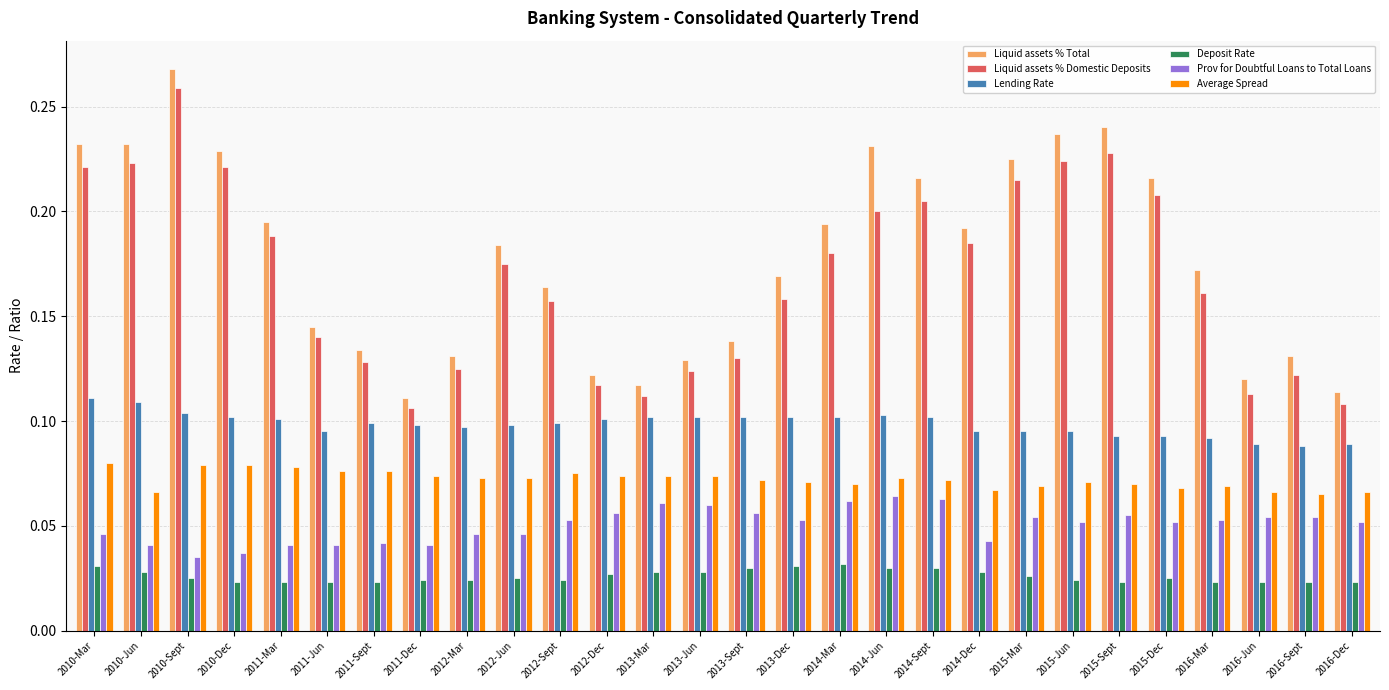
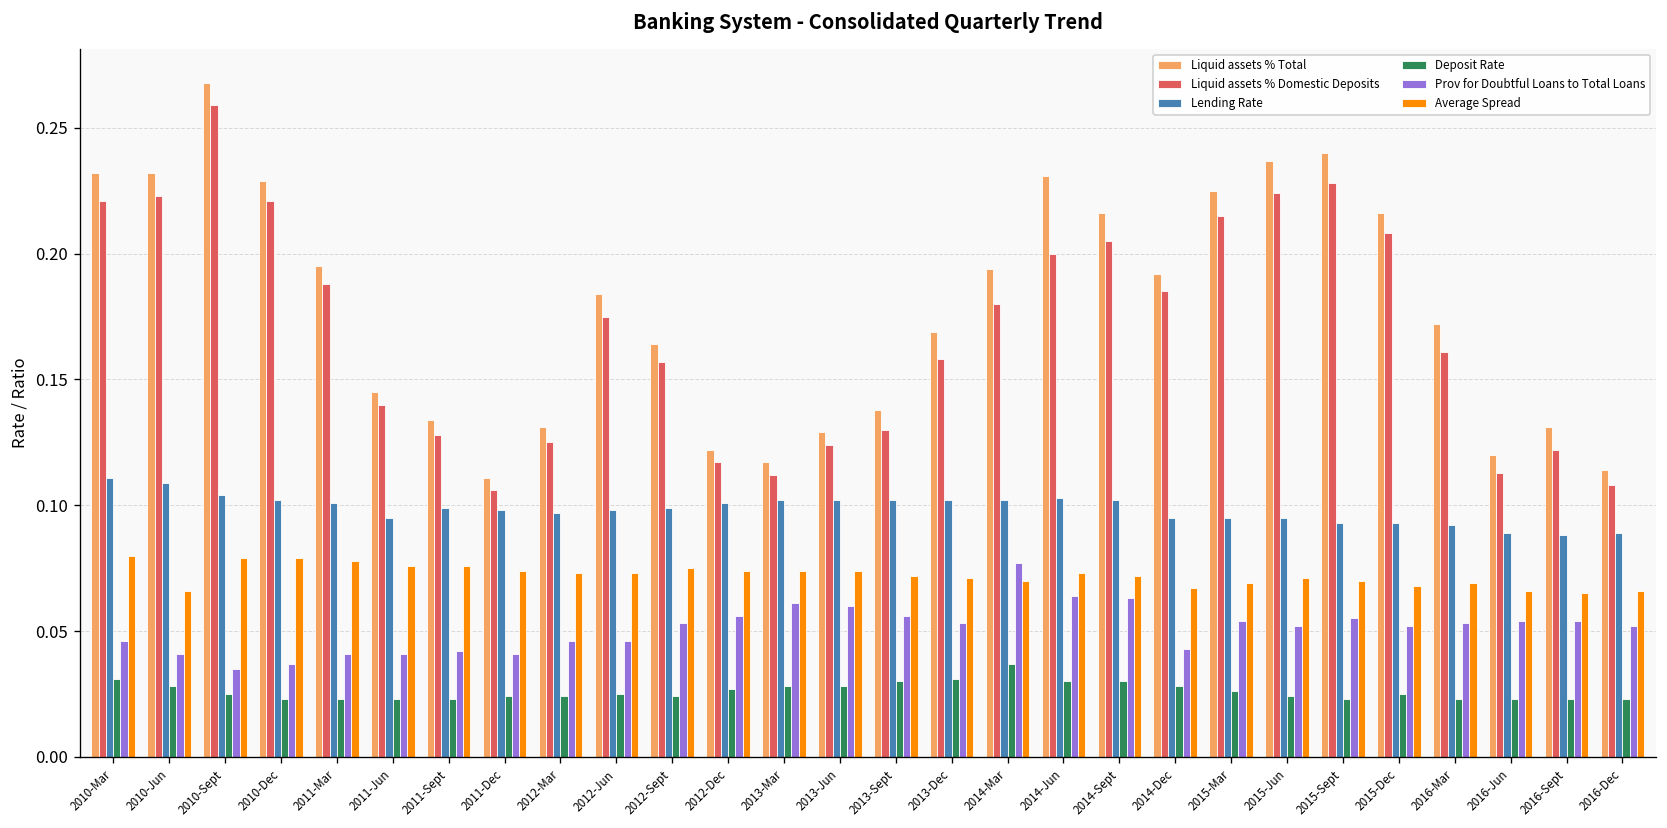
Deposit Rate, 2014-Mar: 0.032 -> 0.037
Prov for Doubtful Loans to Total Loans, 2014-Mar: 0.062 -> 0.077
